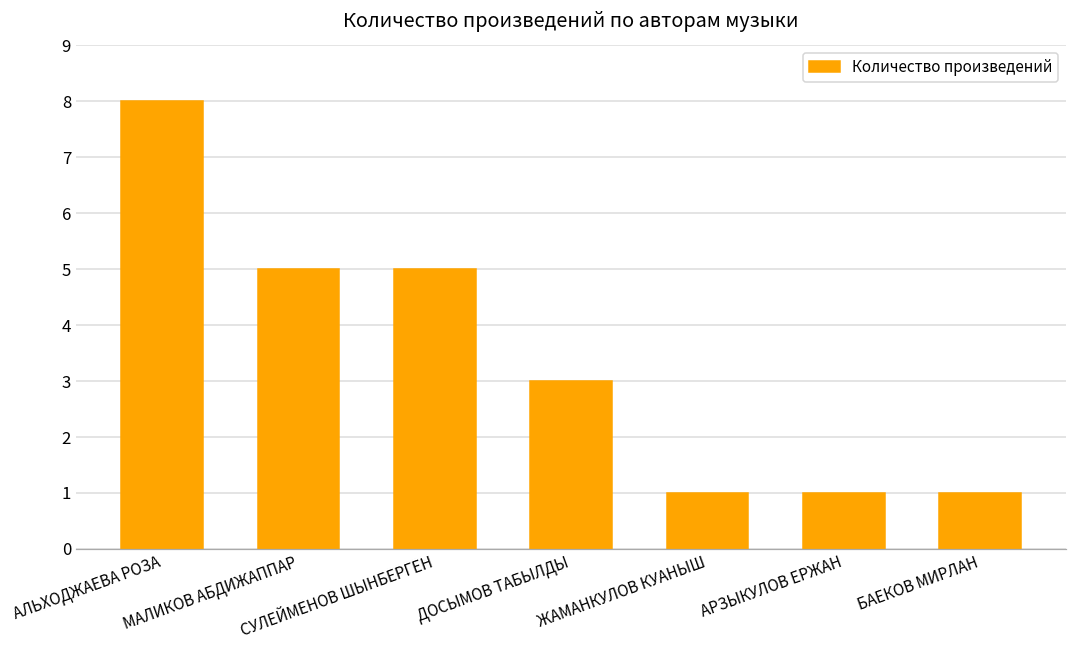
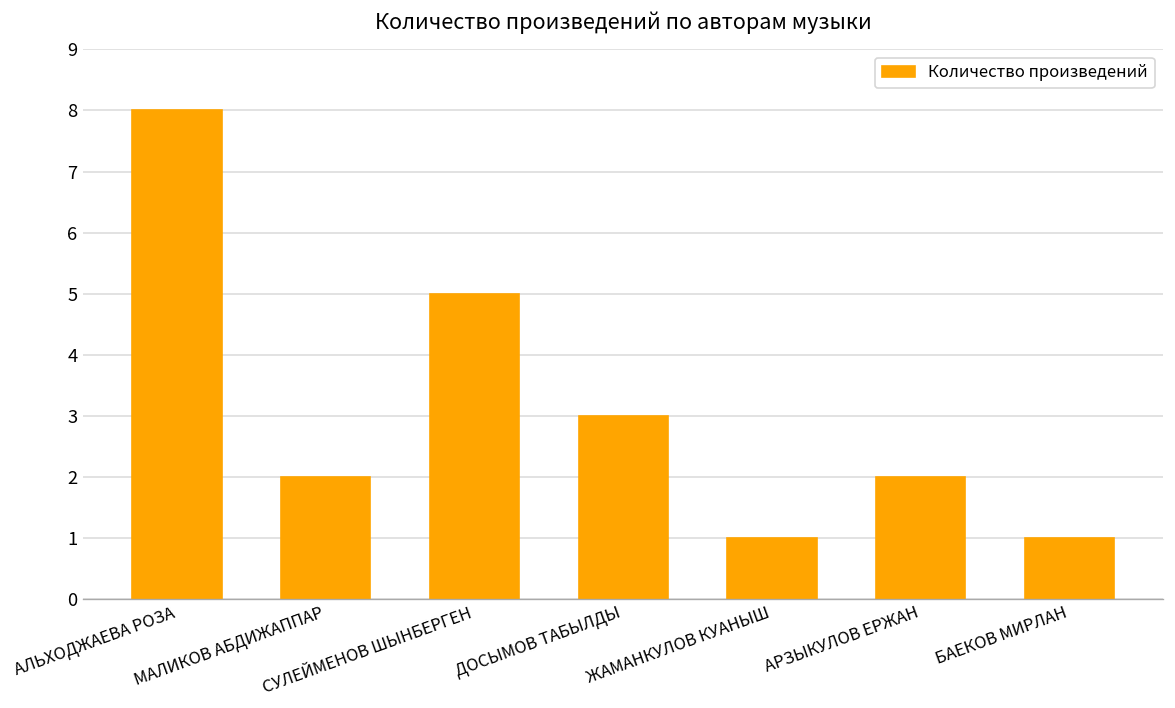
МАЛИКОВ АБДИЖАППАР: 5 -> 2
АРЗЫКУЛОВ ЕРЖАН: 1 -> 2
